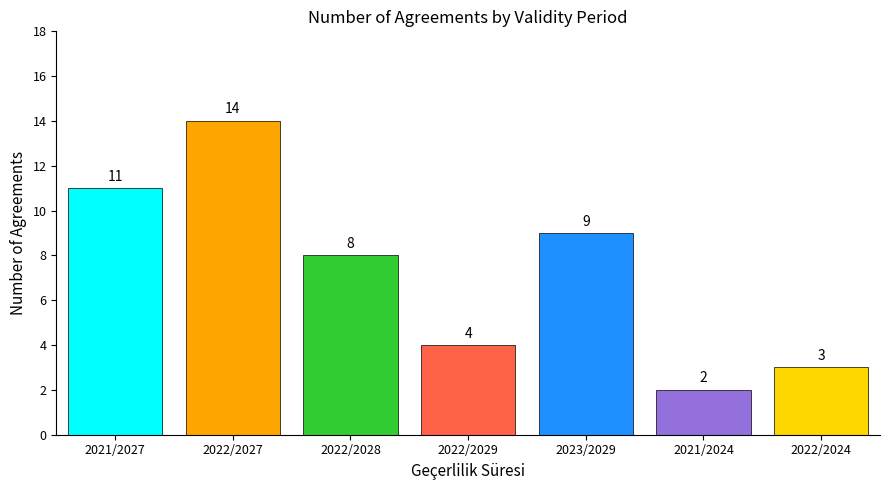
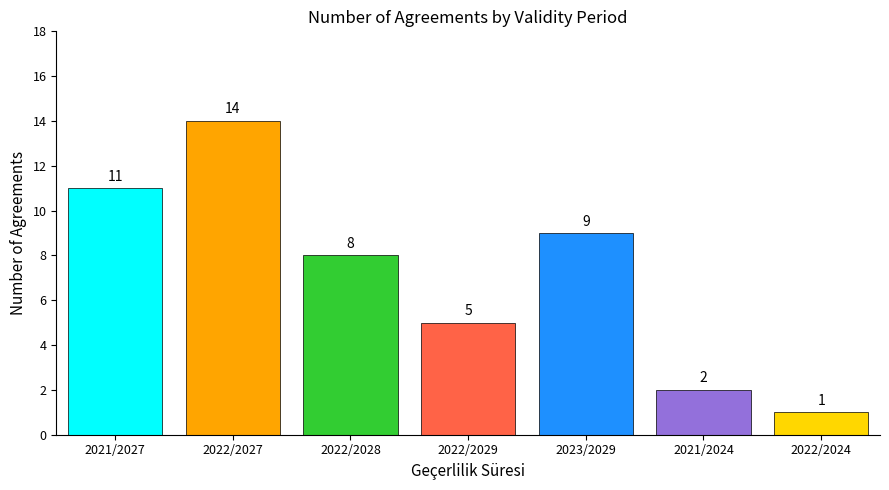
2022/2029: 4 -> 5
2022/2024: 3 -> 1
